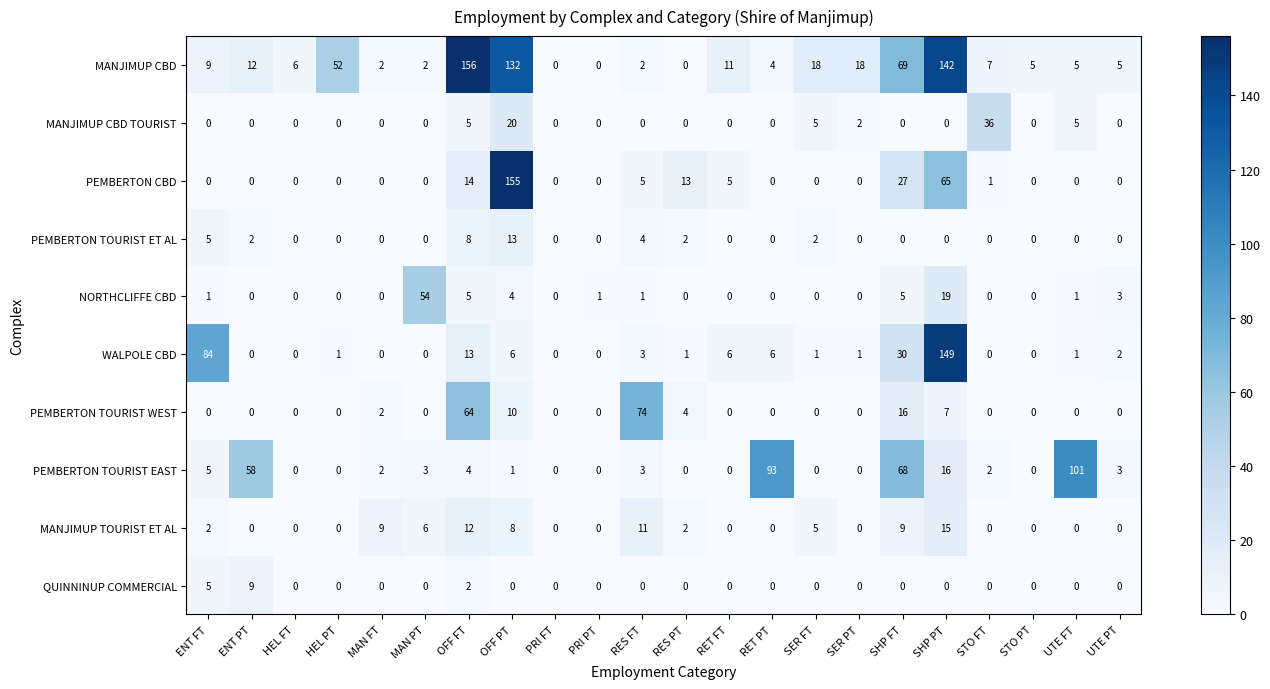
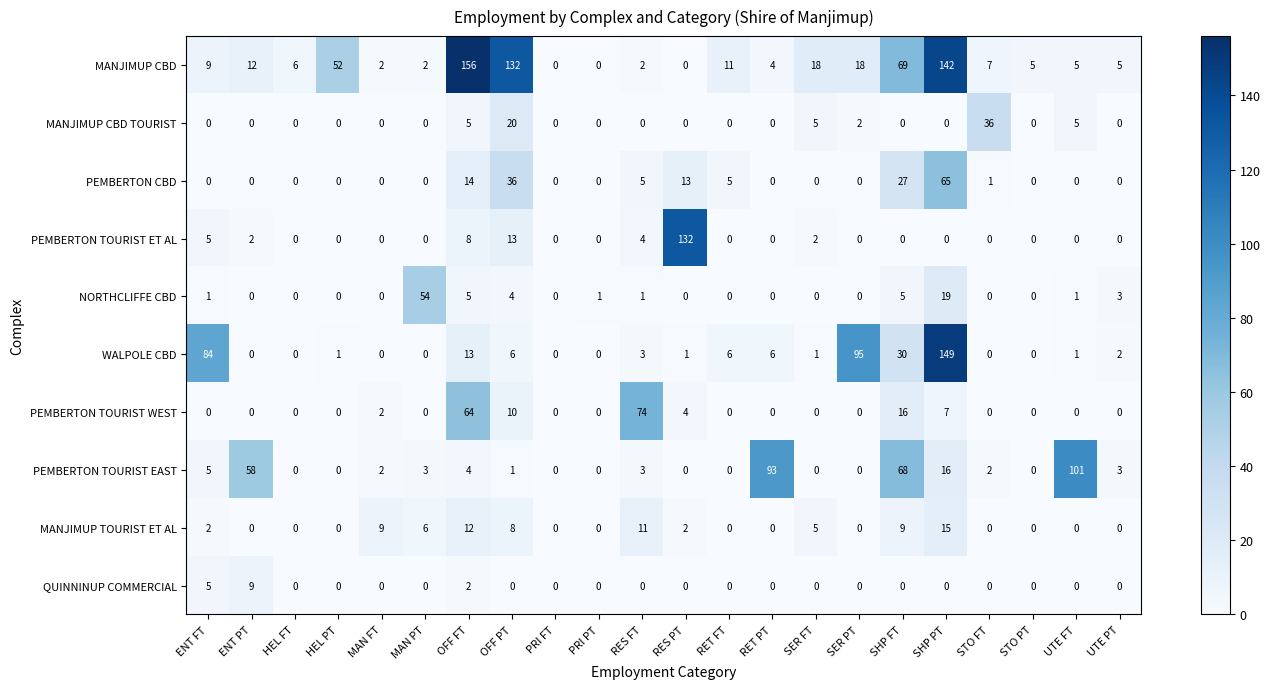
PEMBERTON CBD, OFF PT: 155 -> 36
PEMBERTON TOURIST ET AL, RES PT: 2 -> 132
WALPOLE CBD, SER PT: 1 -> 95
